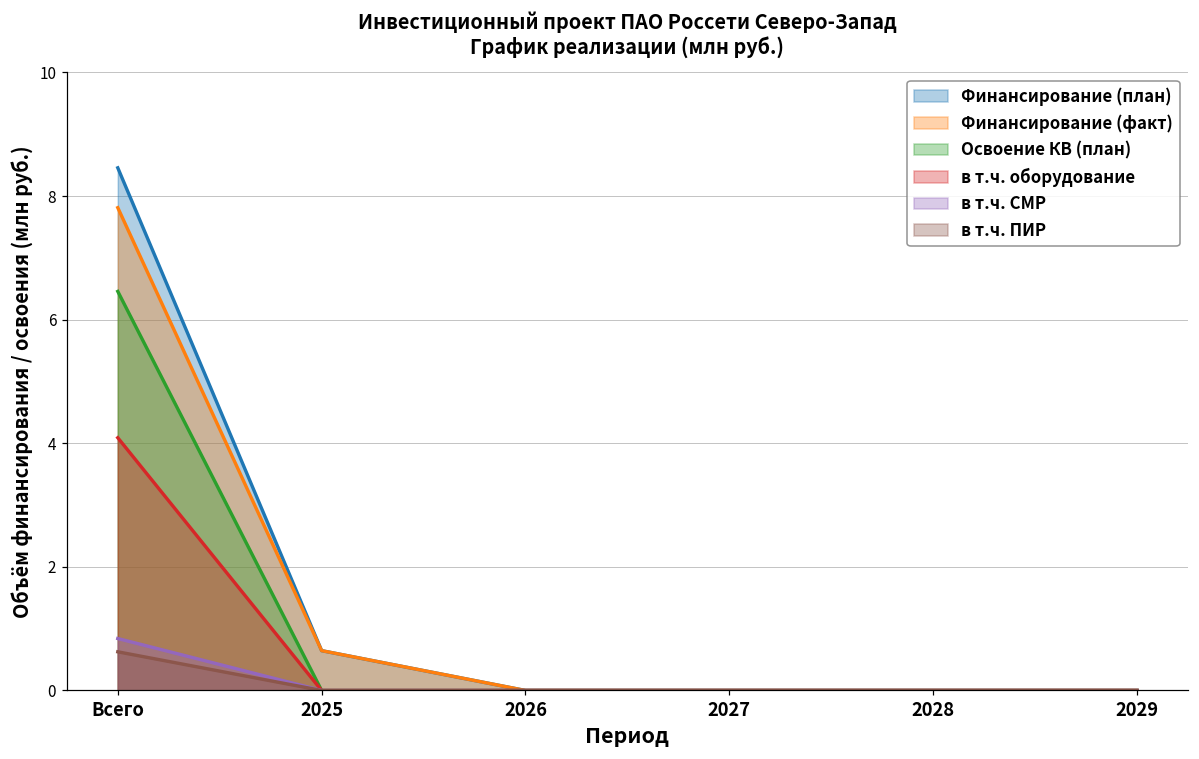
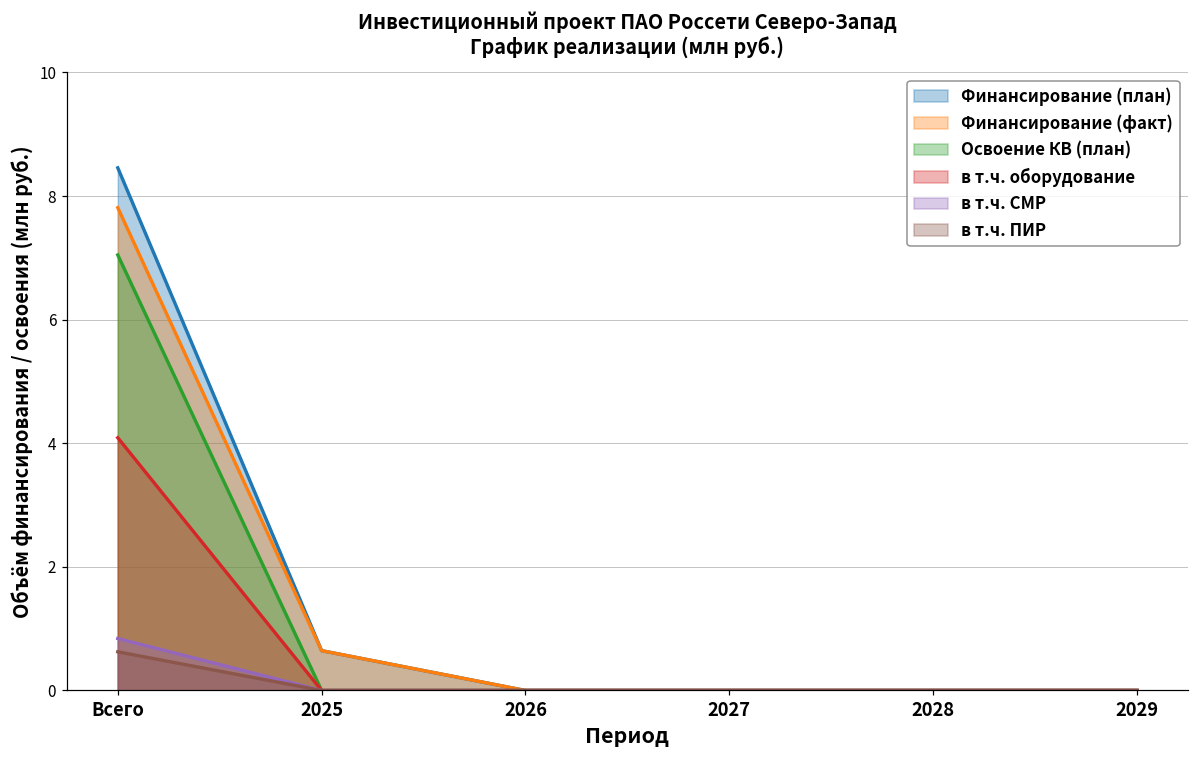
Освоение КВ (план), Всего: 6.5 -> 7.0
